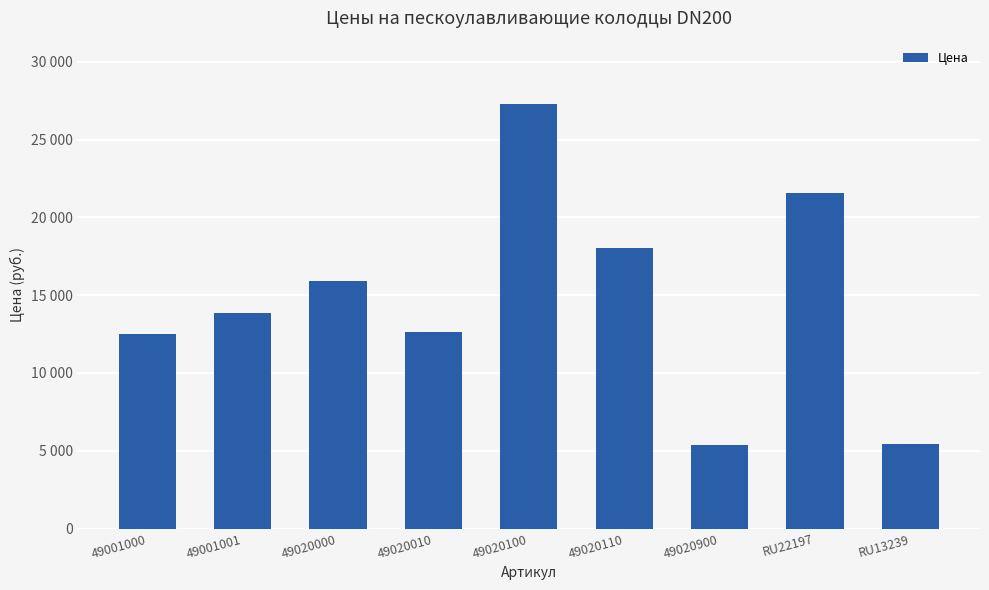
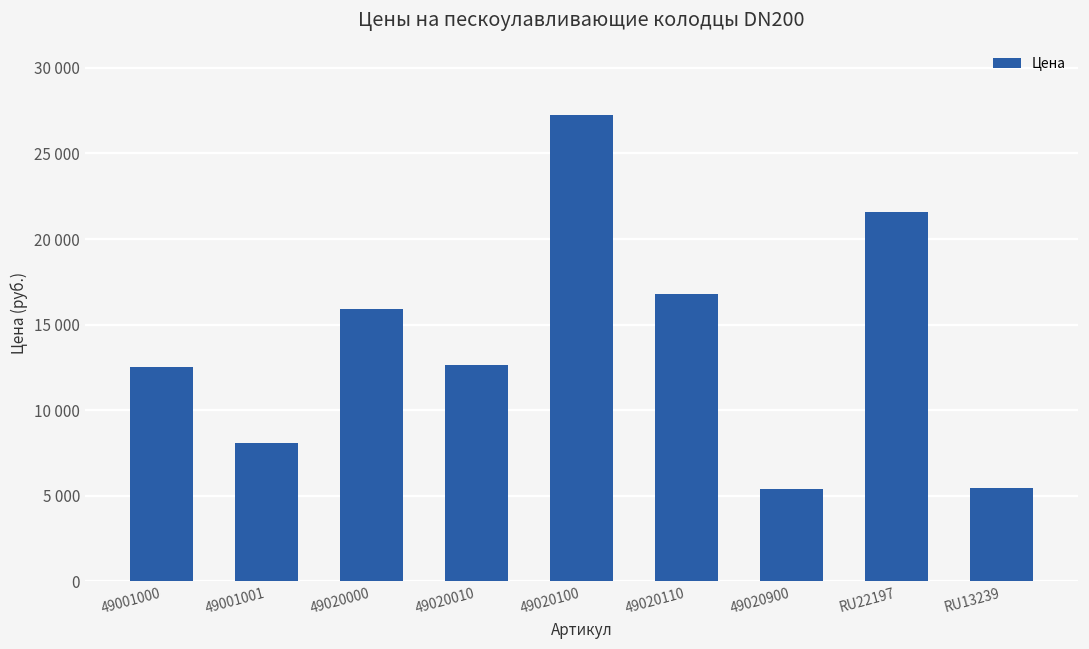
49001001: 13800 -> 8100
49020110: 18000 -> 16800
